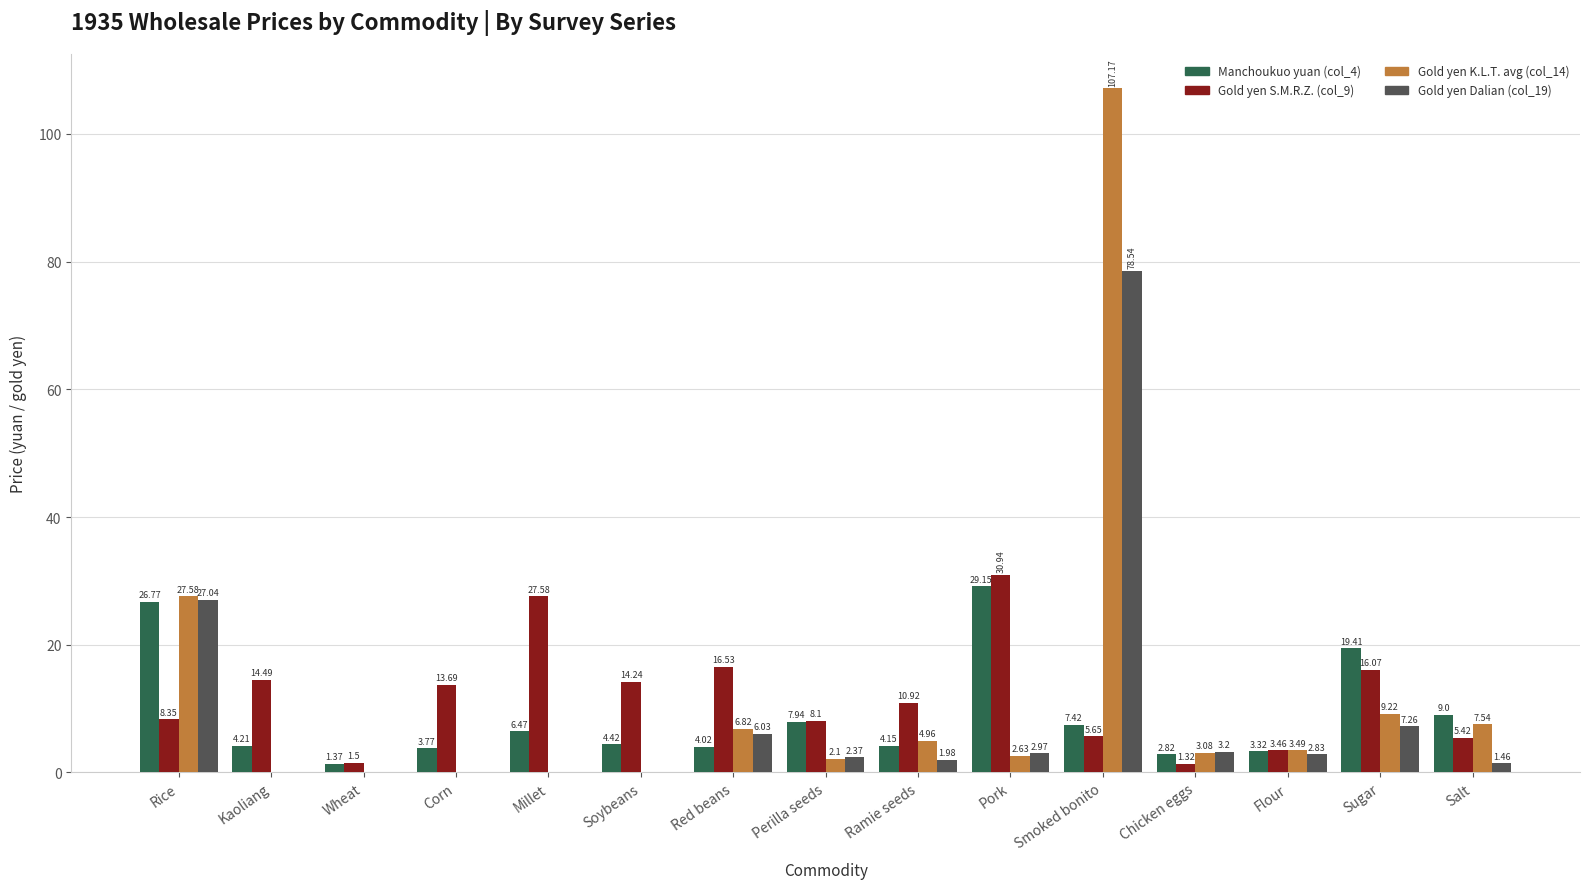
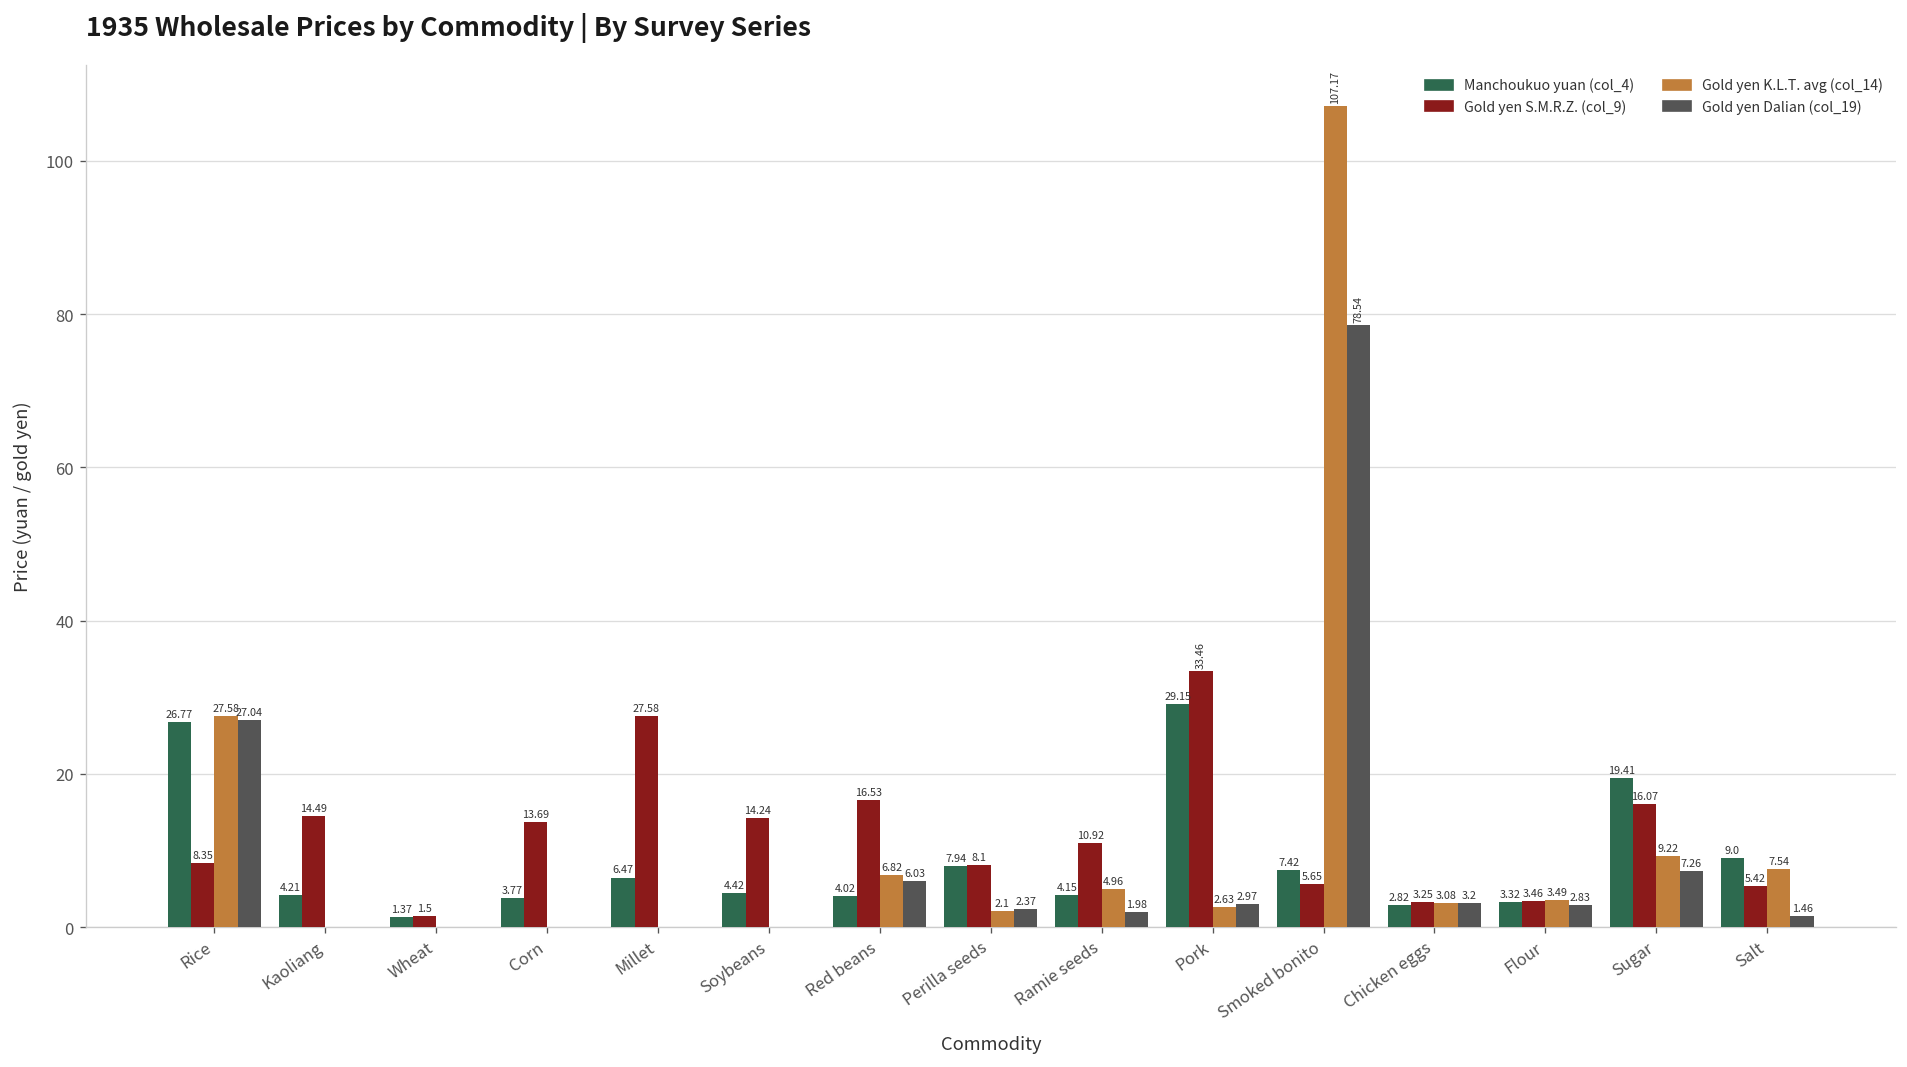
Gold yen S.M.R.Z. (col_9), Pork: 30.94 -> 33.46
Gold yen S.M.R.Z. (col_9), Chicken eggs: 1.32 -> 3.25
